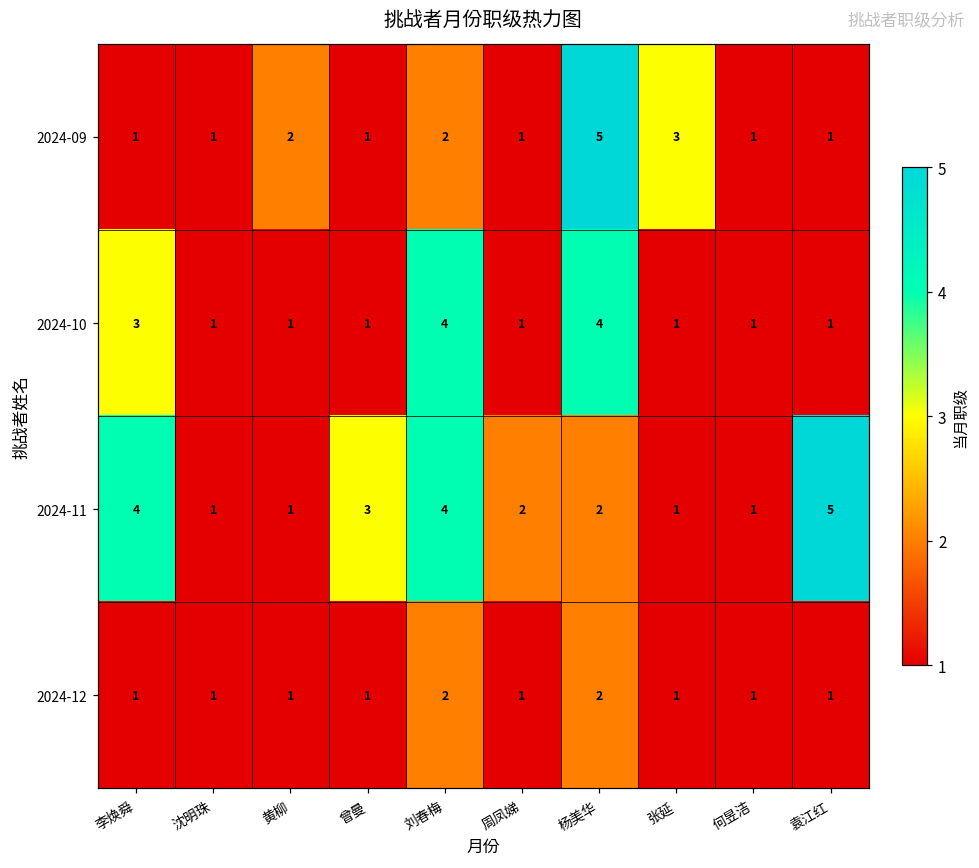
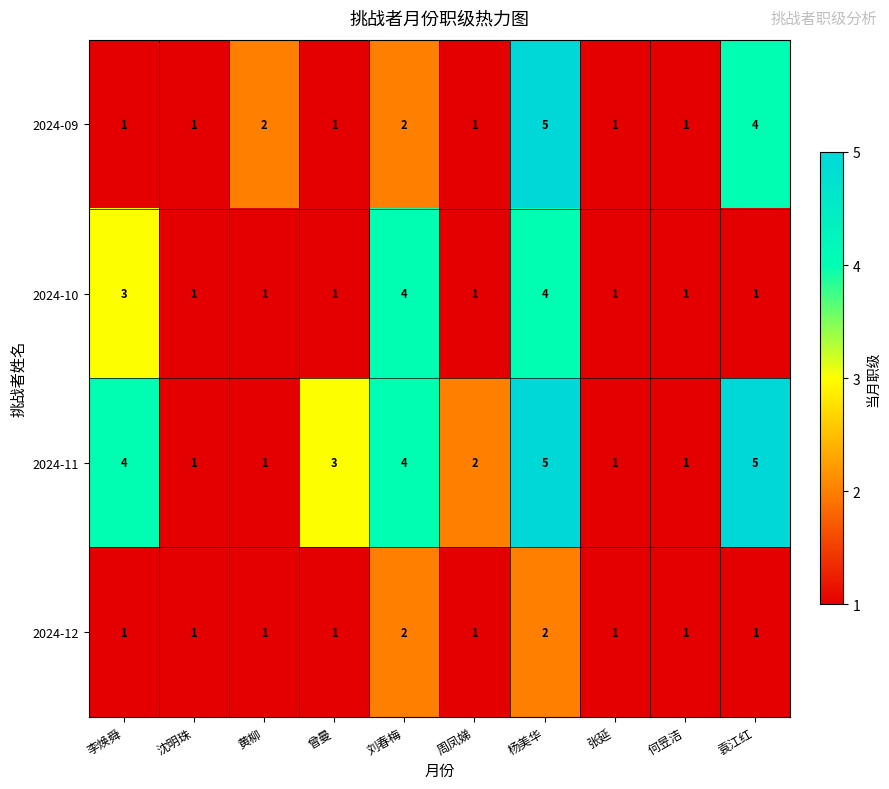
2024-09, 张延: 3 -> 1
2024-09, 袁江红: 1 -> 4
2024-11, 杨美华: 2 -> 5
